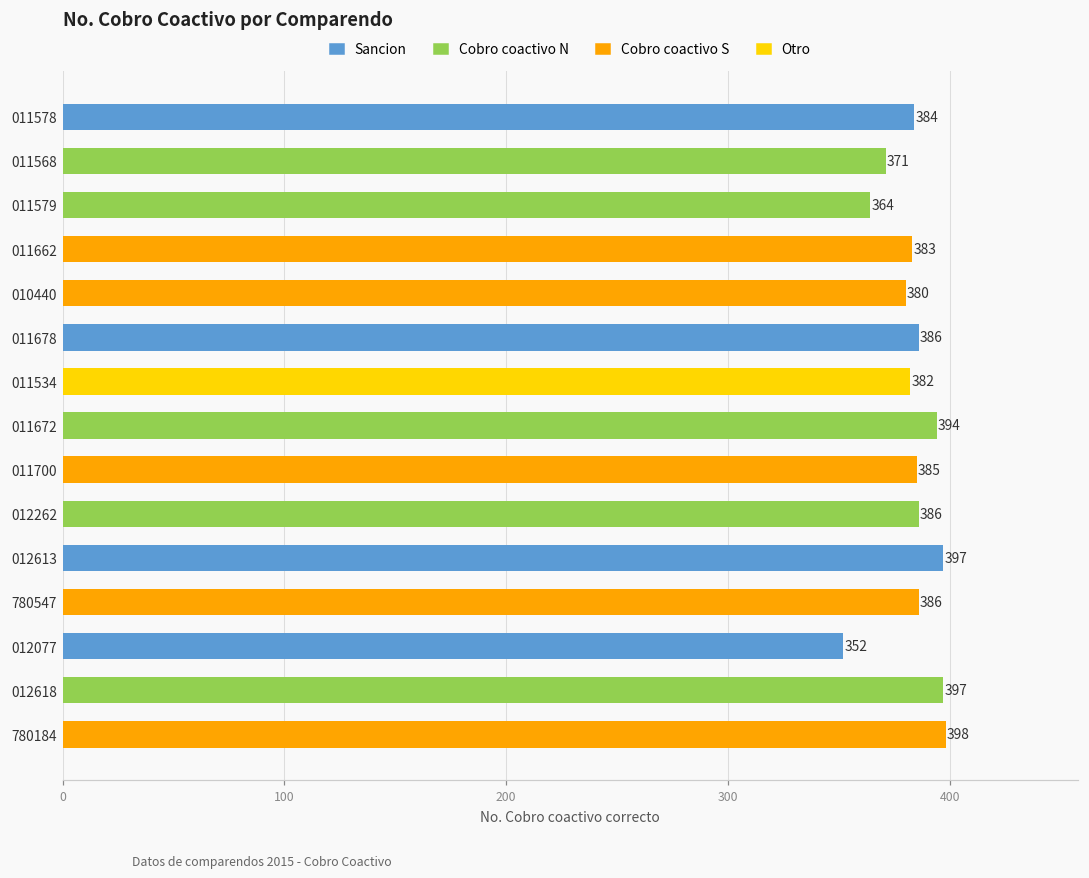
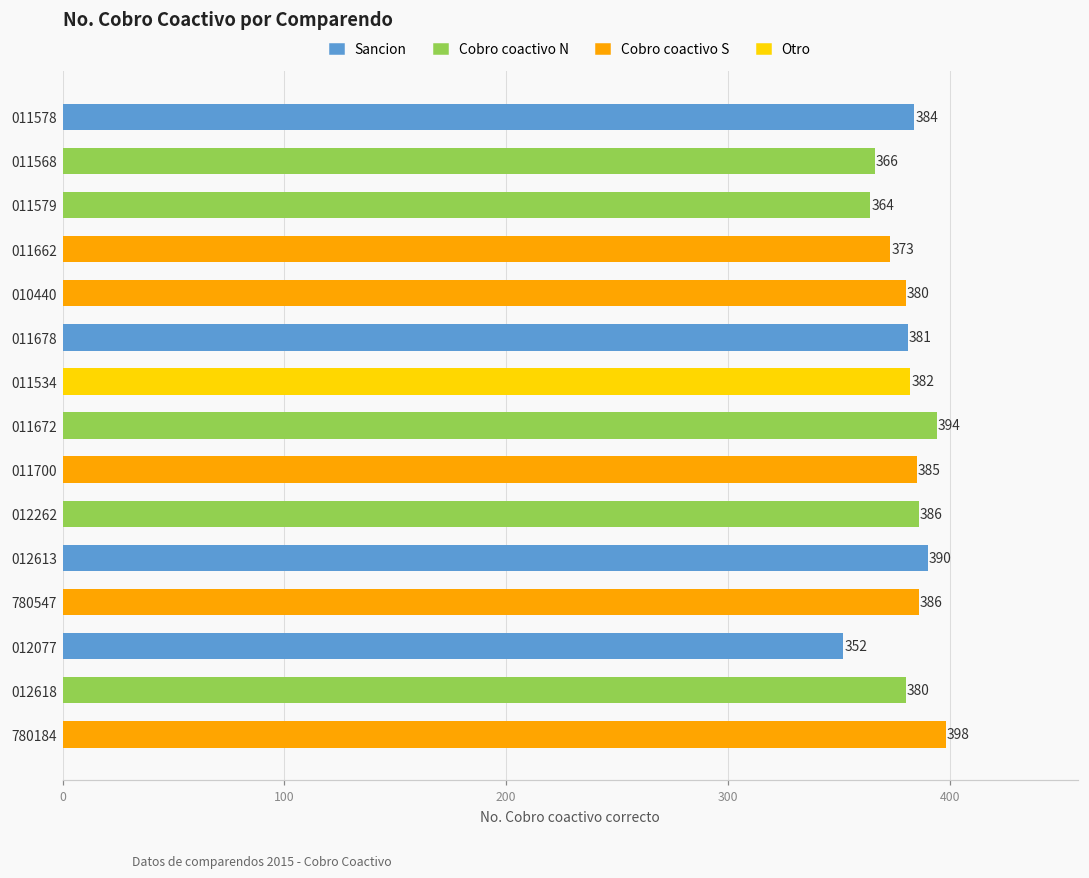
011568: 371 -> 366
011662: 383 -> 373
011678: 386 -> 381
012613: 397 -> 390
012618: 397 -> 380
